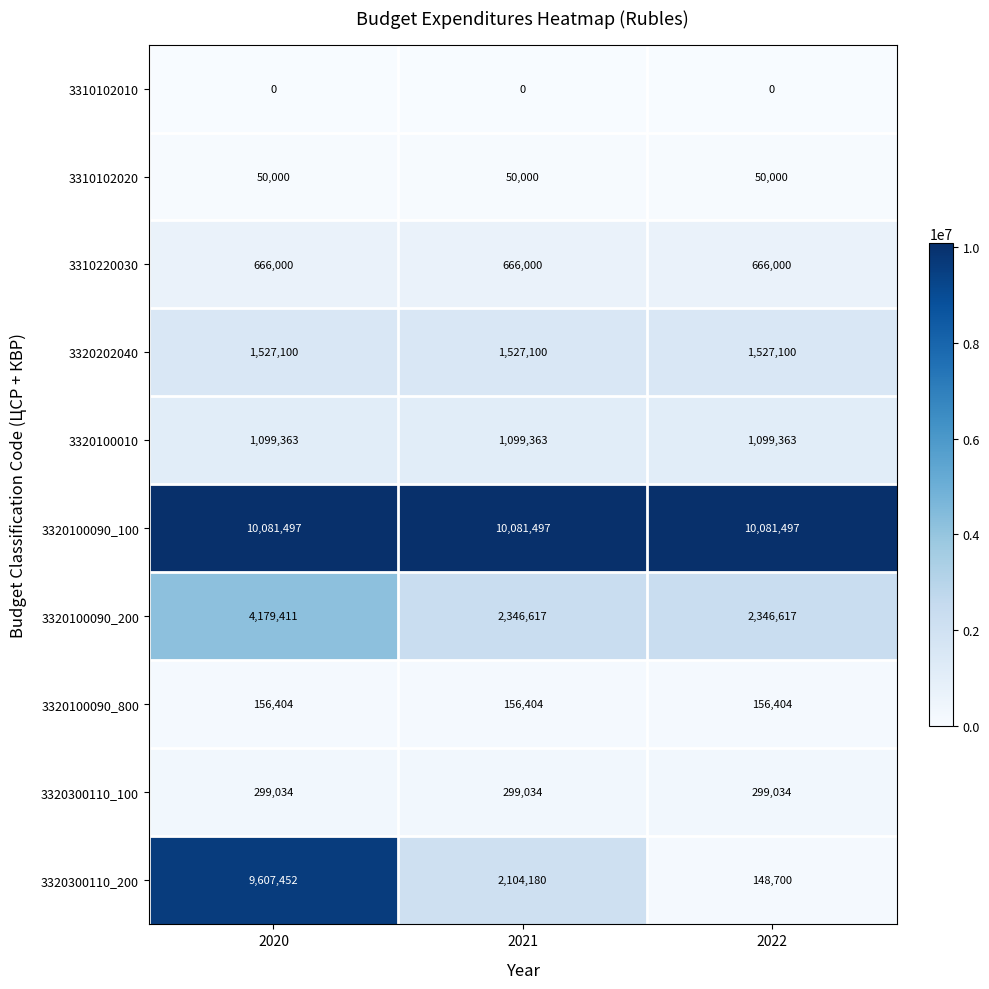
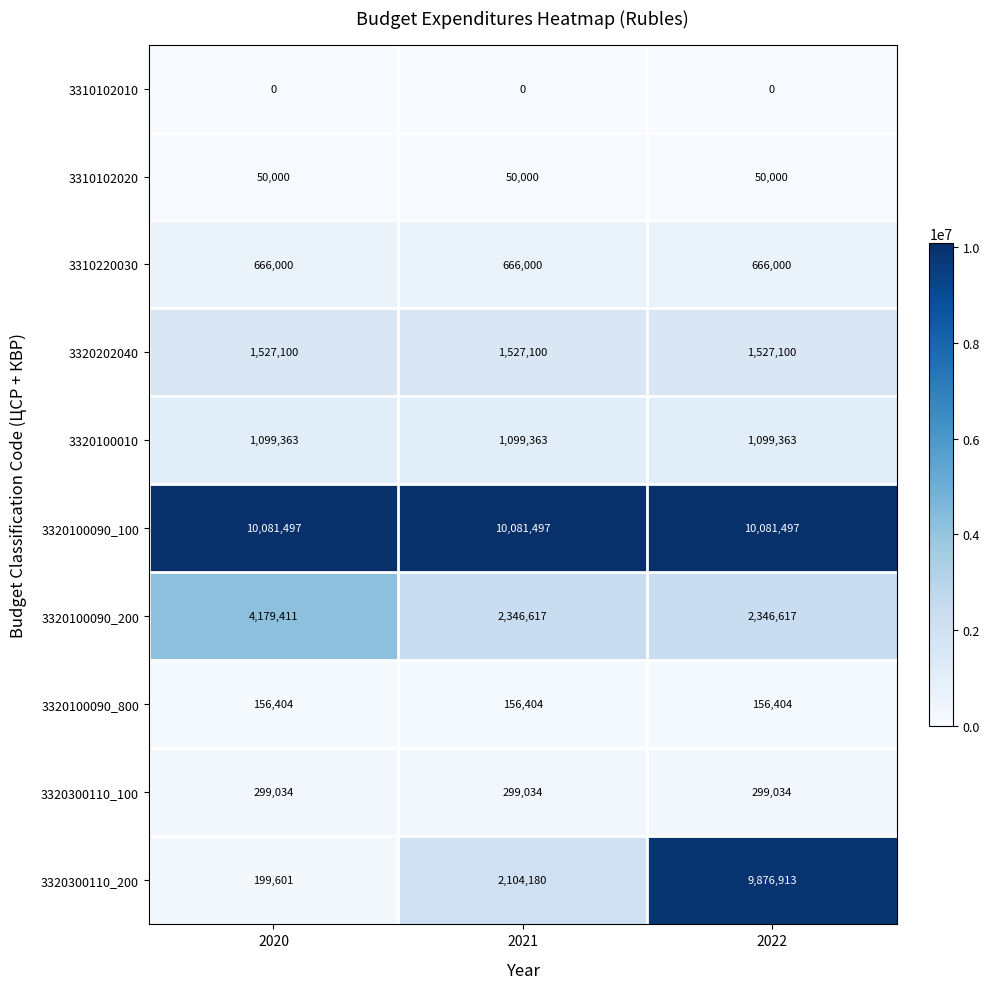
3320300110_200, 2020: 9,607,452 -> 199,601
3320300110_200, 2022: 148,700 -> 9,876,913
